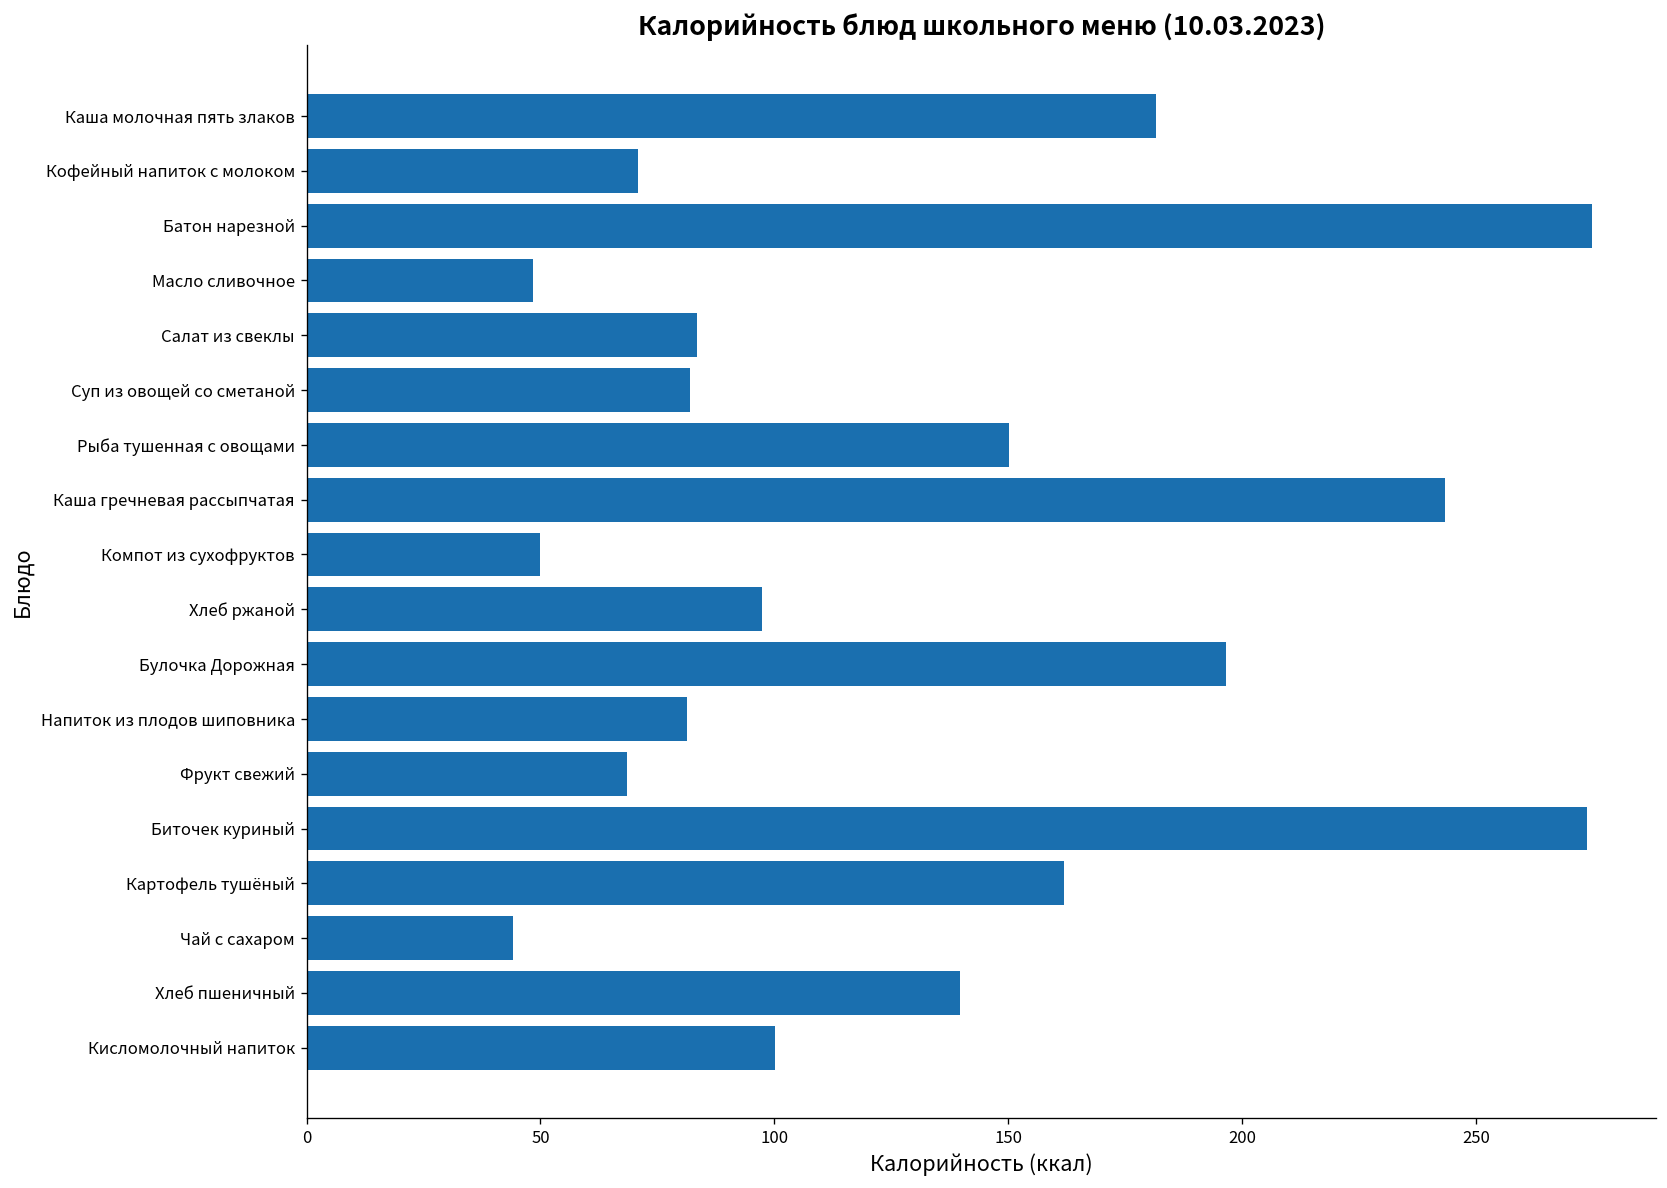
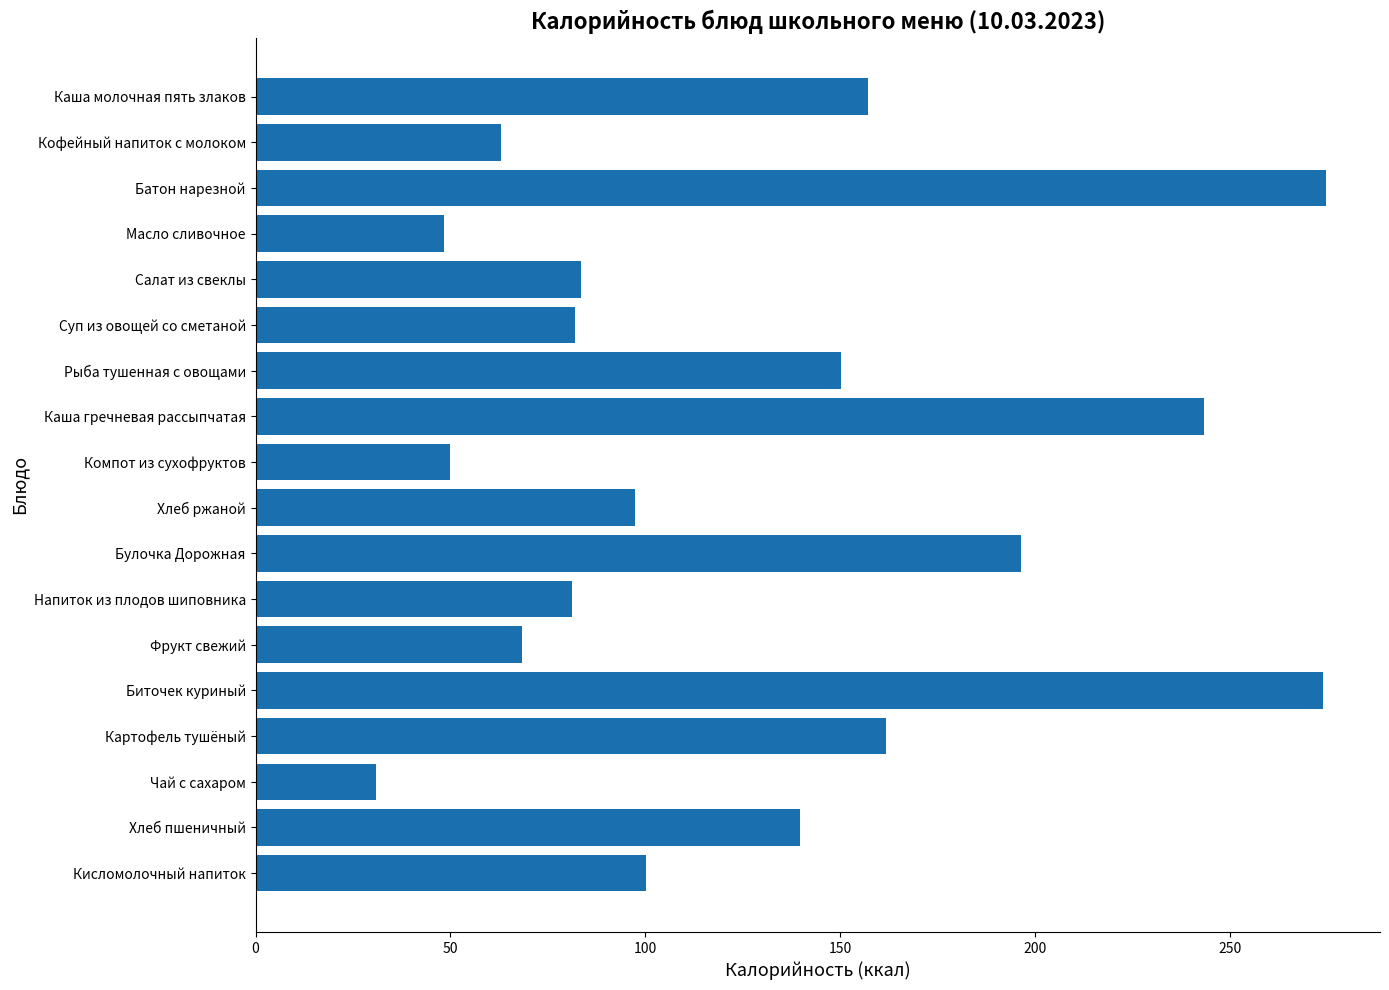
Каша молочная пять злаков: 182 -> 157
Кофейный напиток с молоком: 71 -> 63
Чай с сахаром: 44 -> 31
